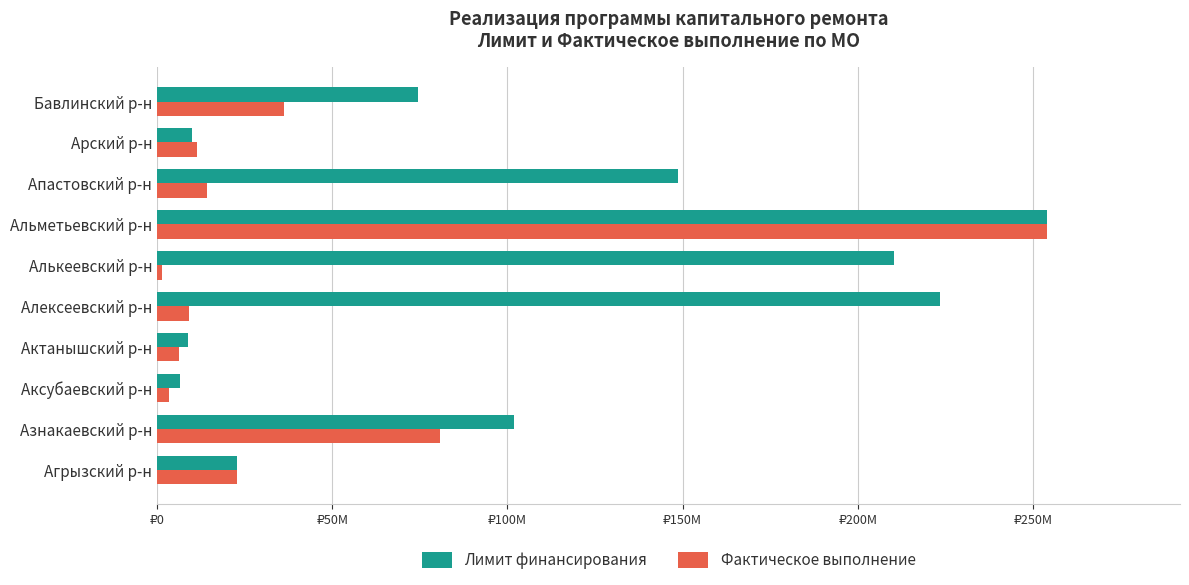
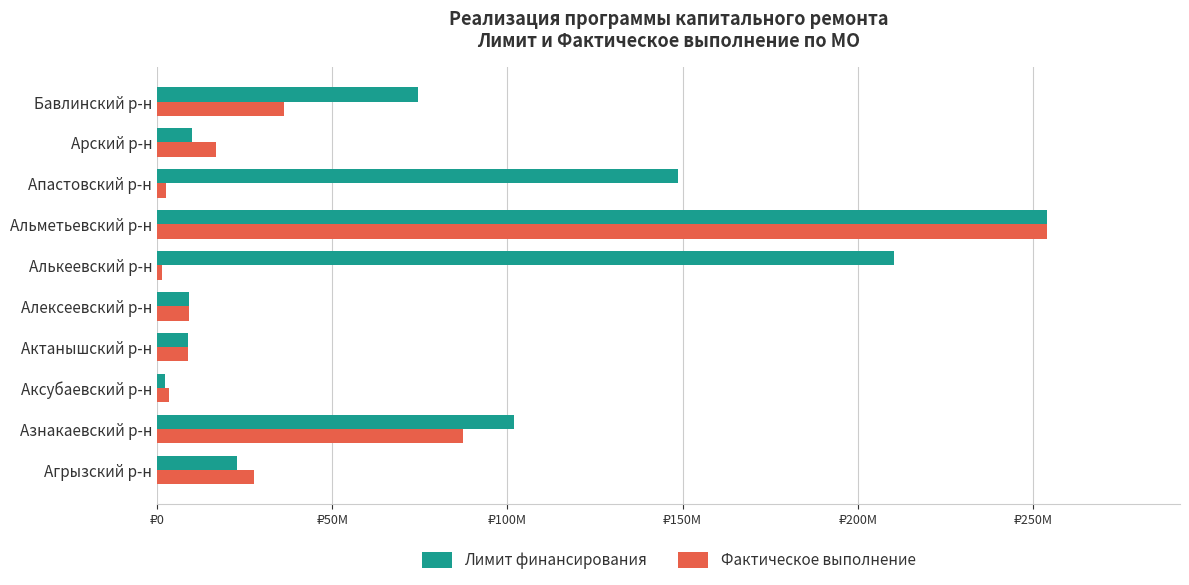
Фактическое выполнение, Арский р-н: ₽11000000 -> ₽17000000
Фактическое выполнение, Апастовский р-н: ₽14000000 -> ₽3000000
Лимит финансирования, Алексеевский р-н: ₽224000000 -> ₽9000000
Фактическое выполнение, Актанышский р-н: ₽6000000 -> ₽9000000
Лимит финансирования, Аксубаевский р-н: ₽7000000 -> ₽2000000
Фактическое выполнение, Азнакаевский р-н: ₽81000000 -> ₽87000000
Фактическое выполнение, Агрызский р-н: ₽23000000 -> ₽28000000
